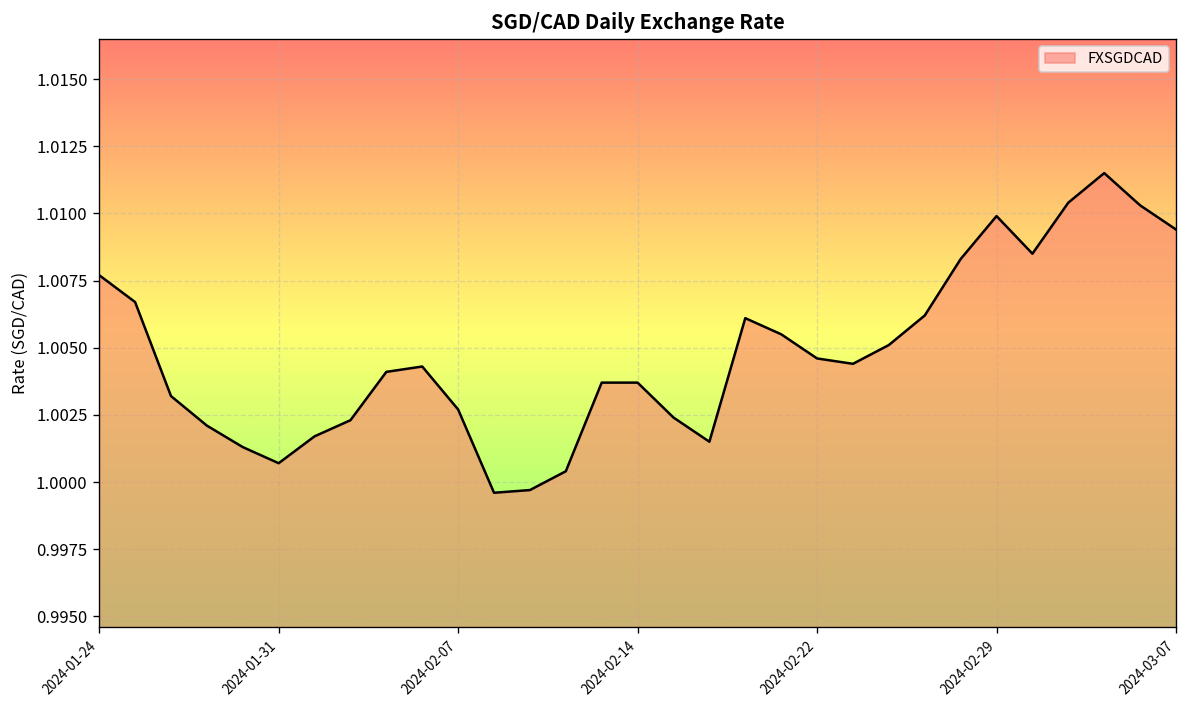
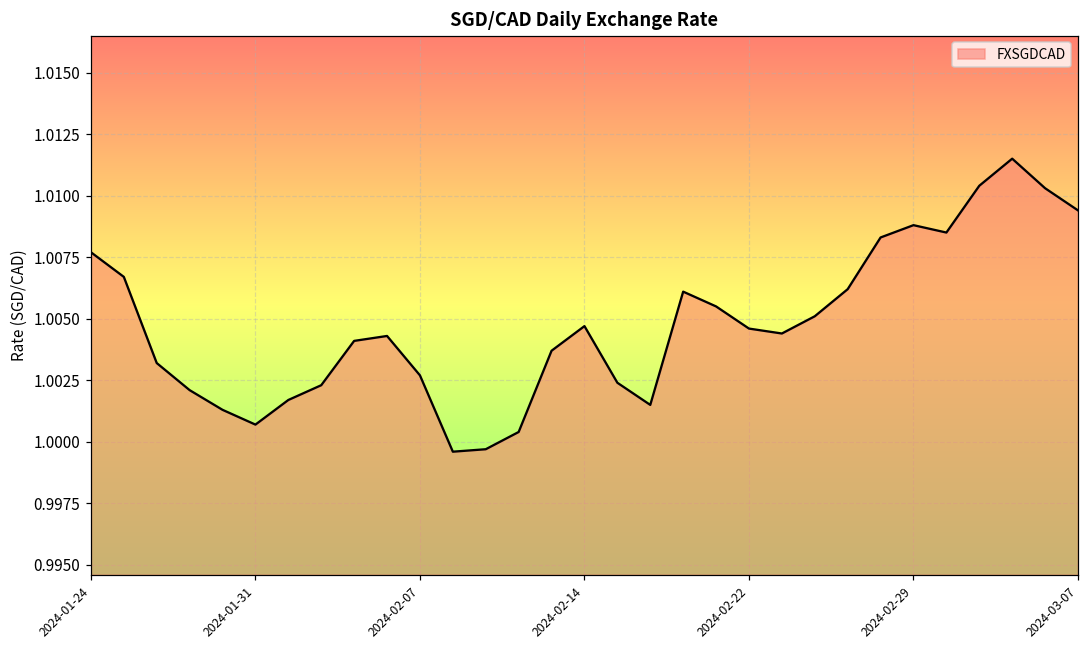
2024-02-14: 1.0037 -> 1.0047
2024-02-29: 1.0099 -> 1.0088
